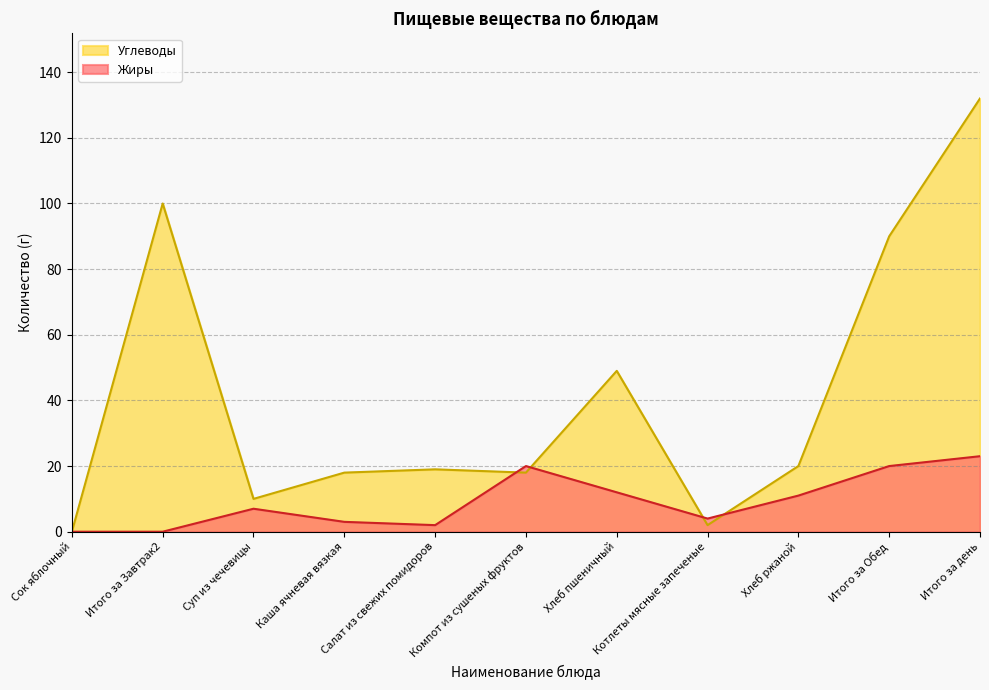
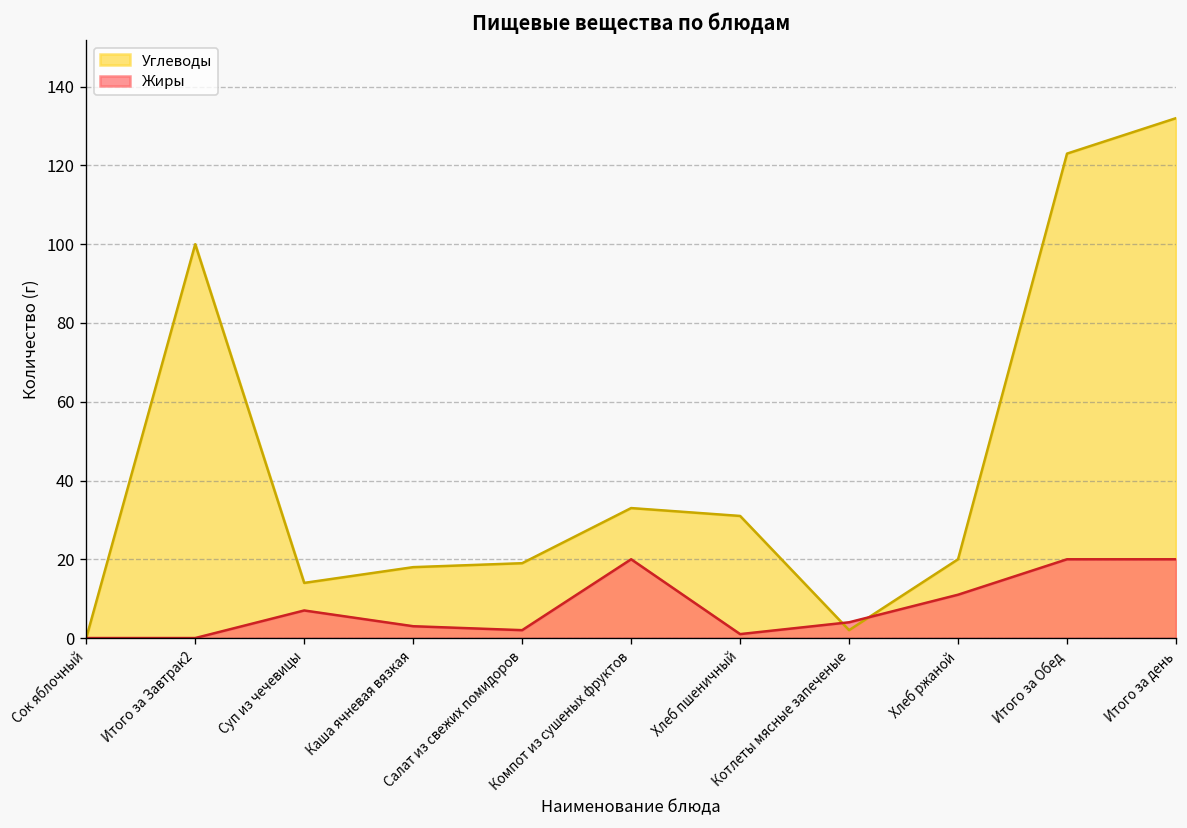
Углеводы, Суп из чечевицы: 10 -> 14
Углеводы, Компот из сушеных фруктов: 18 -> 33
Углеводы, Хлеб пшеничный: 49 -> 31
Жиры, Хлеб пшеничный: 12 -> 1
Углеводы, Итого за Обед: 90 -> 123
Жиры, Итого за день: 23 -> 20
